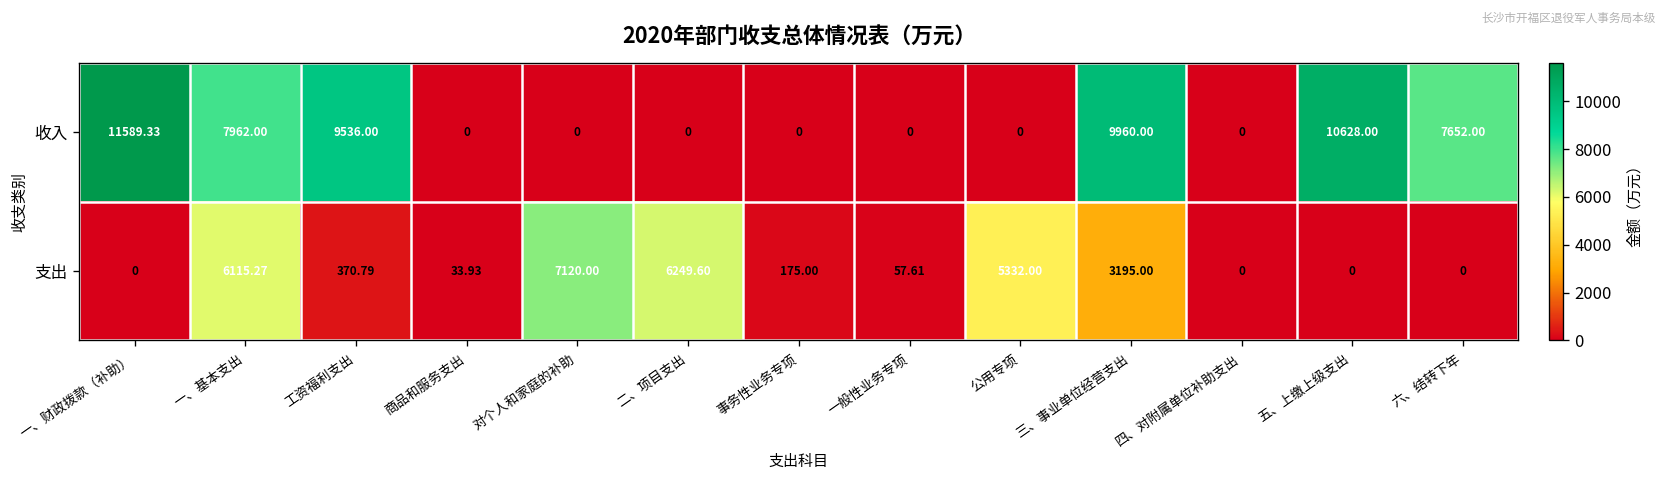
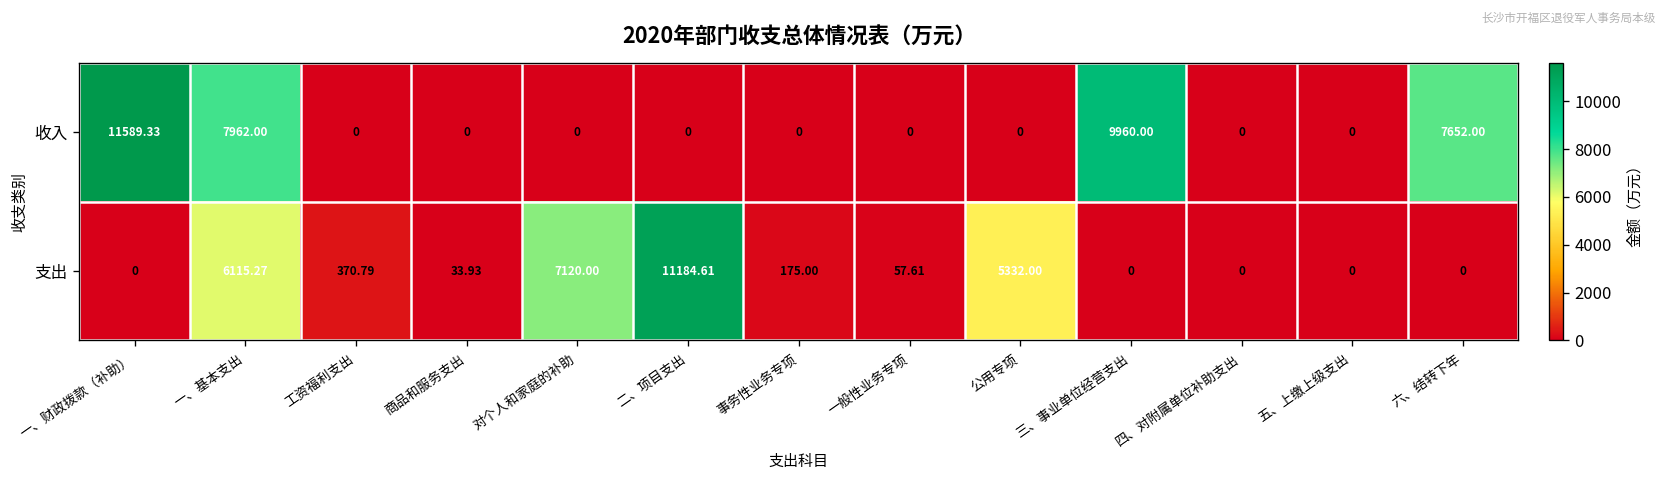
收入, 工资福利支出: 9536.00 -> 0
收入, 五、上缴上级支出: 10628.00 -> 0
支出, 二、项目支出: 6249.60 -> 11184.61
支出, 三、事业单位经营支出: 3195.00 -> 0
